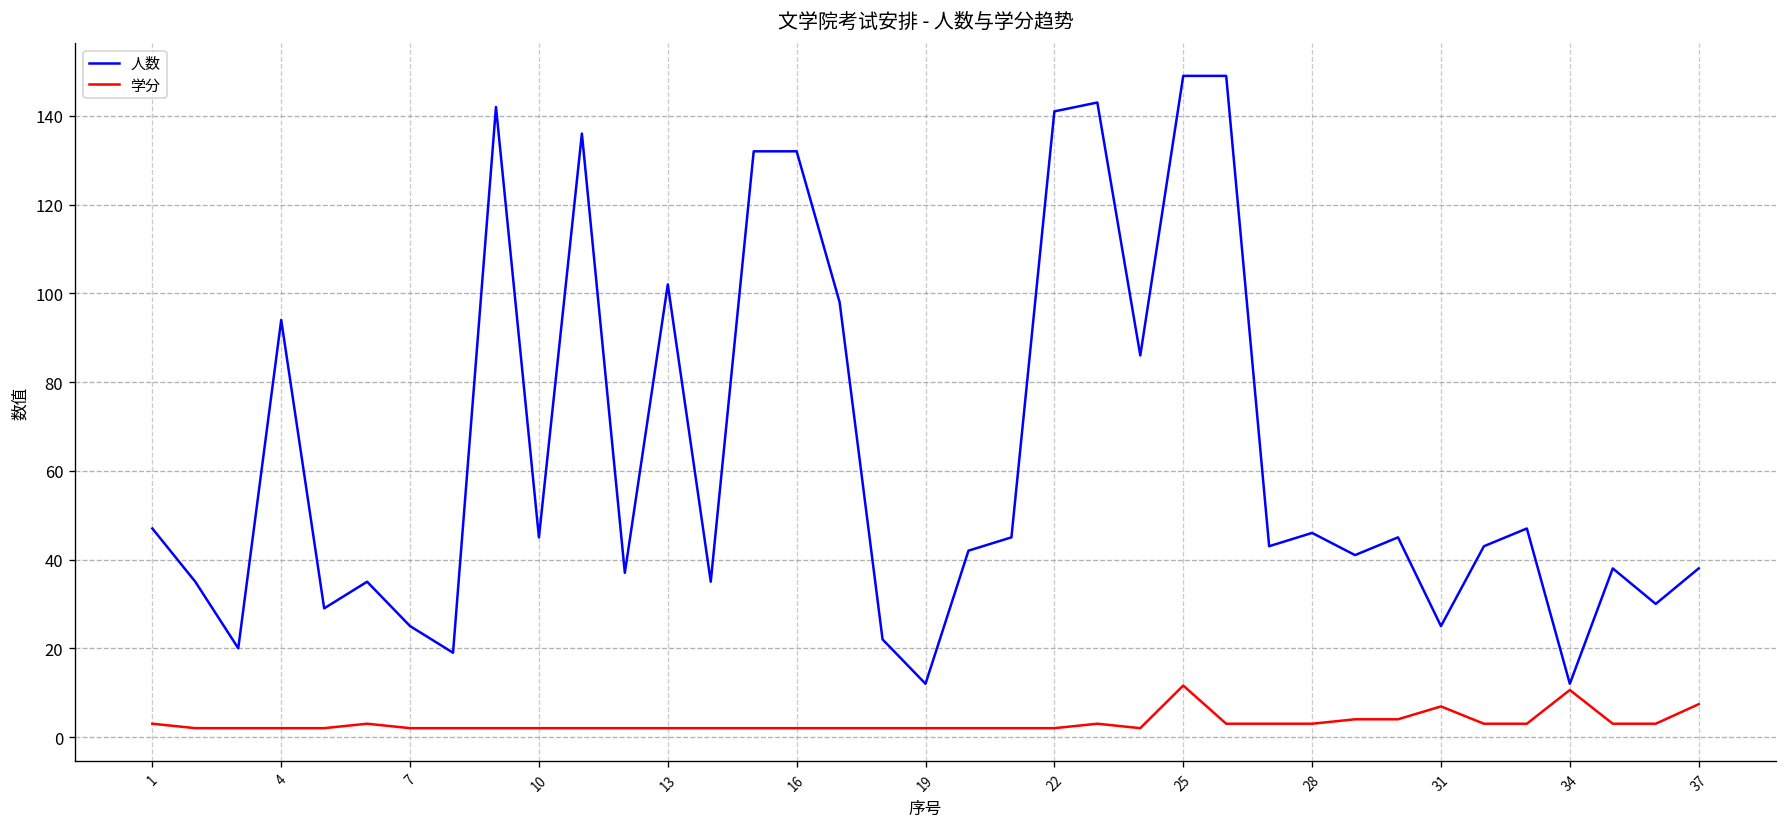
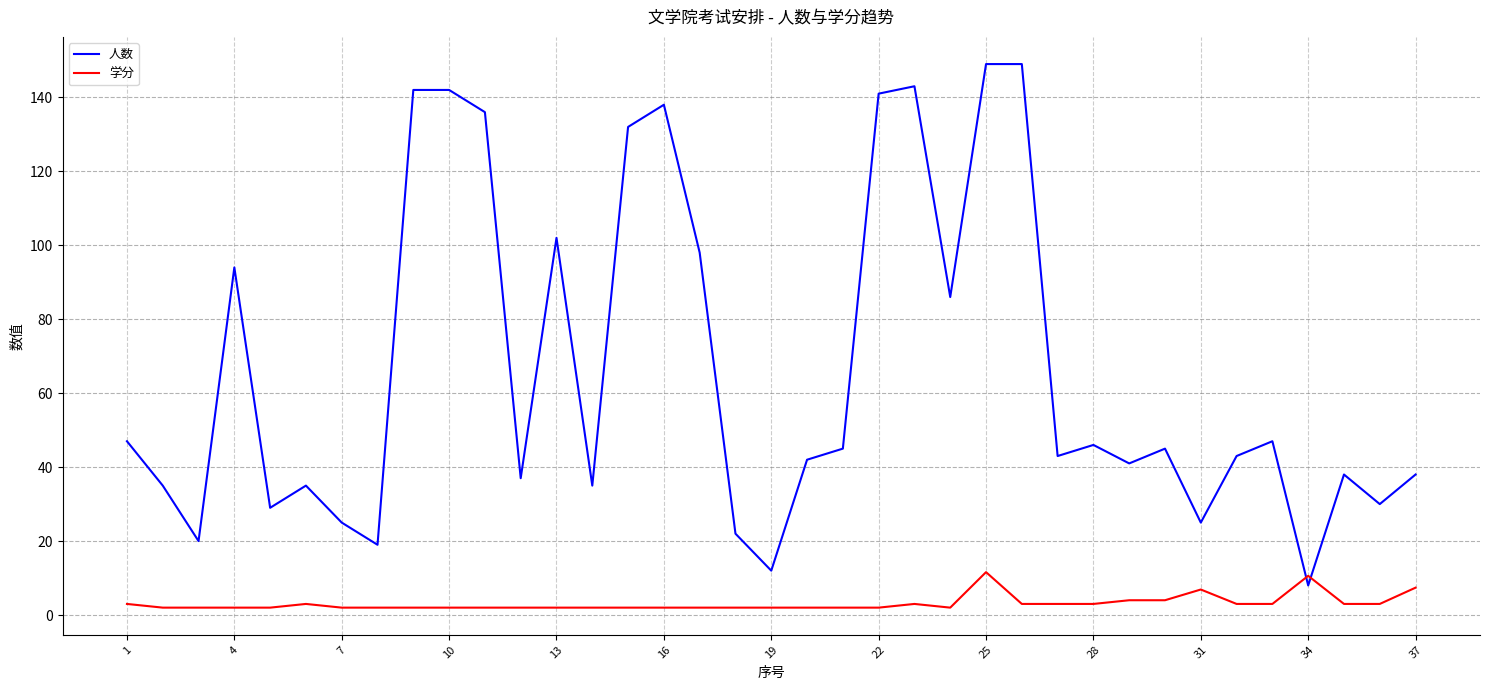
人数, 10: 45 -> 142
人数, 16: 132 -> 138
人数, 34: 12 -> 8
